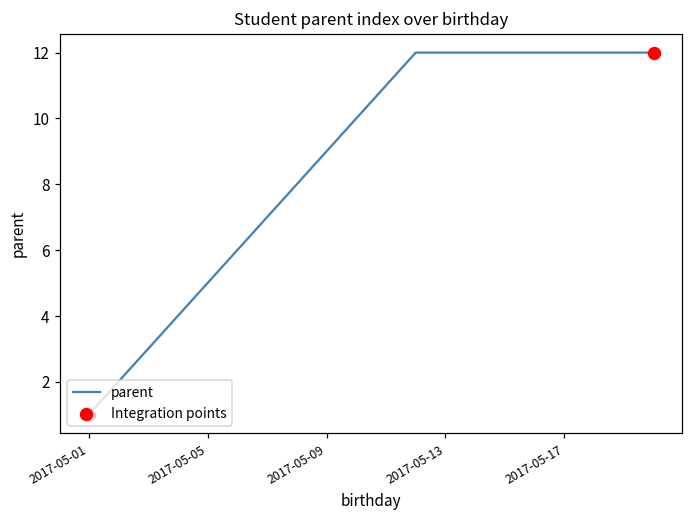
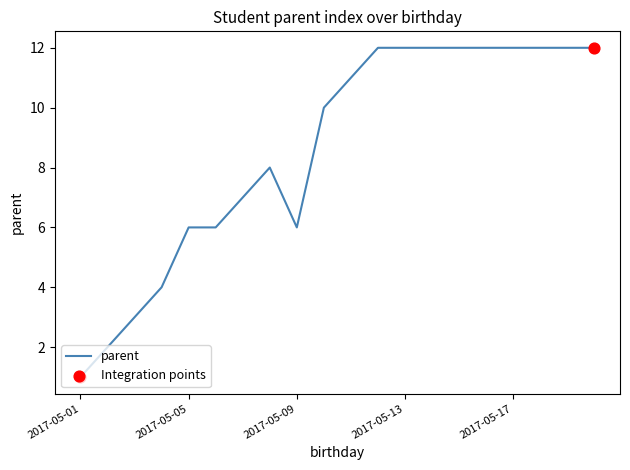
parent, 2017-05-05: 5 -> 6
parent, 2017-05-09: 9 -> 6
